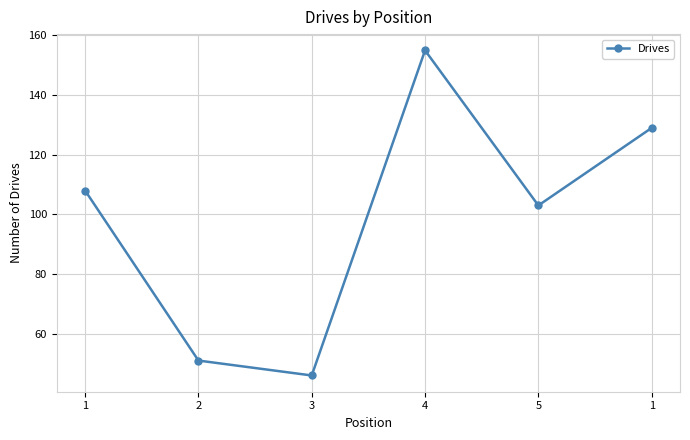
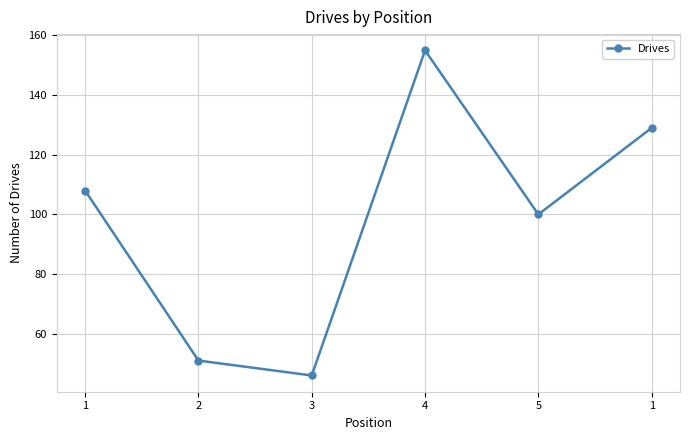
5: 103 -> 100
